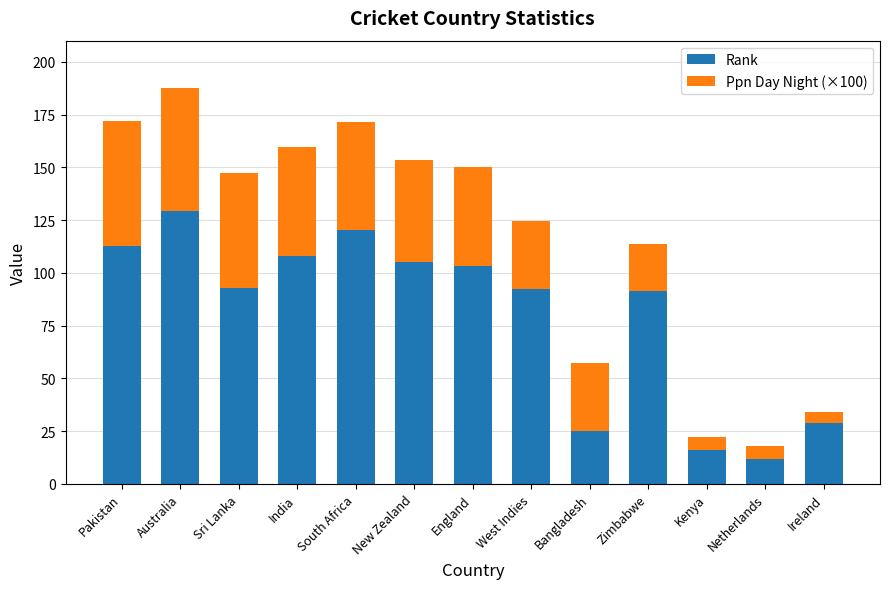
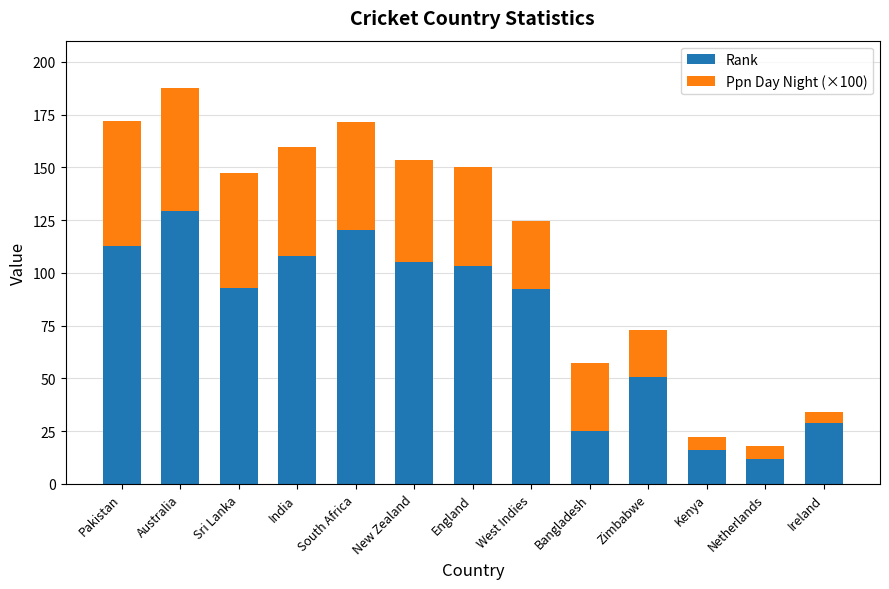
Rank, Zimbabwe: 91 -> 51
